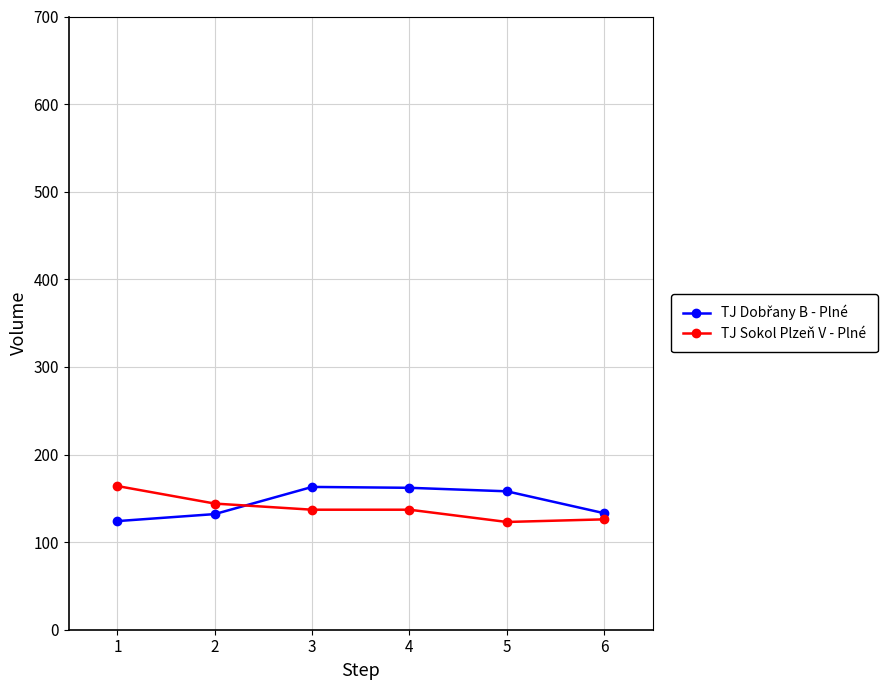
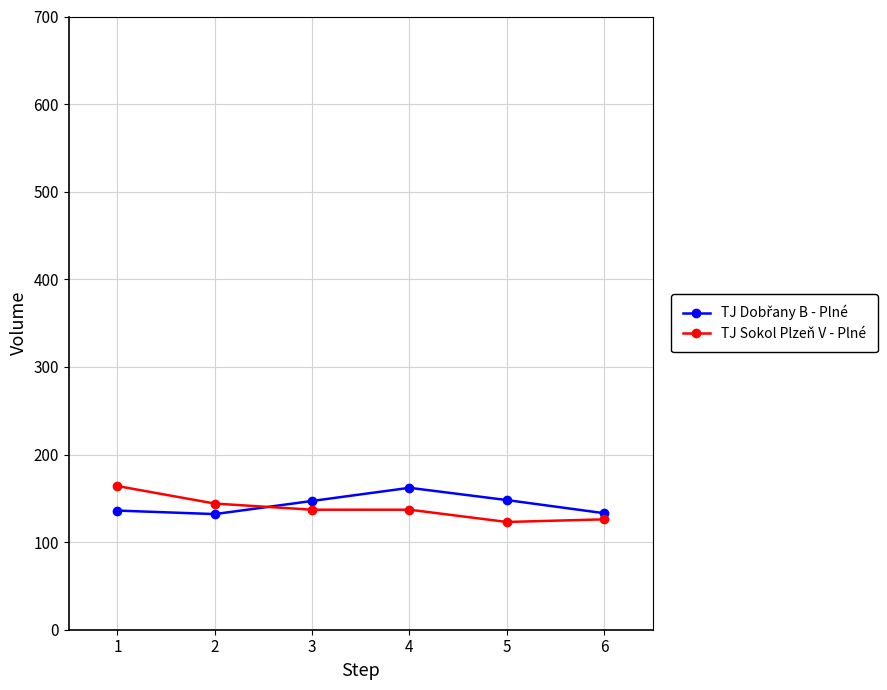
TJ Dobřany B - Plné, 1: 120 -> 140
TJ Dobřany B - Plné, 3: 160 -> 150
TJ Dobřany B - Plné, 5: 160 -> 150
